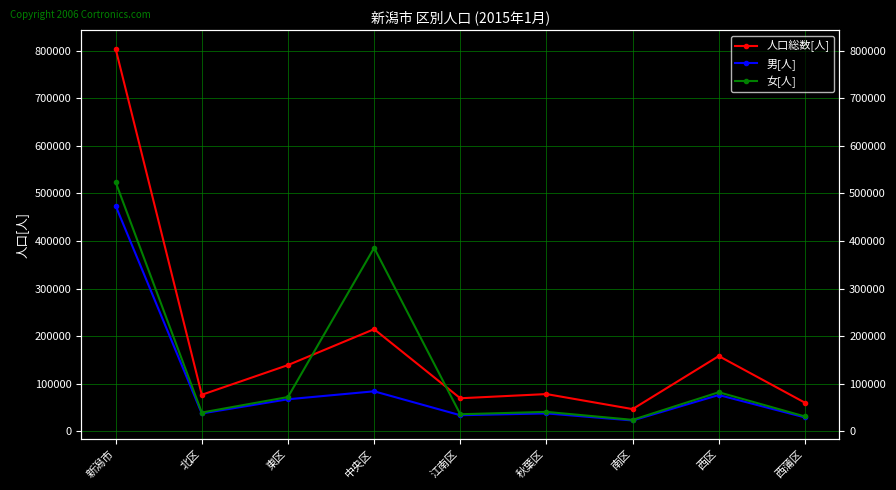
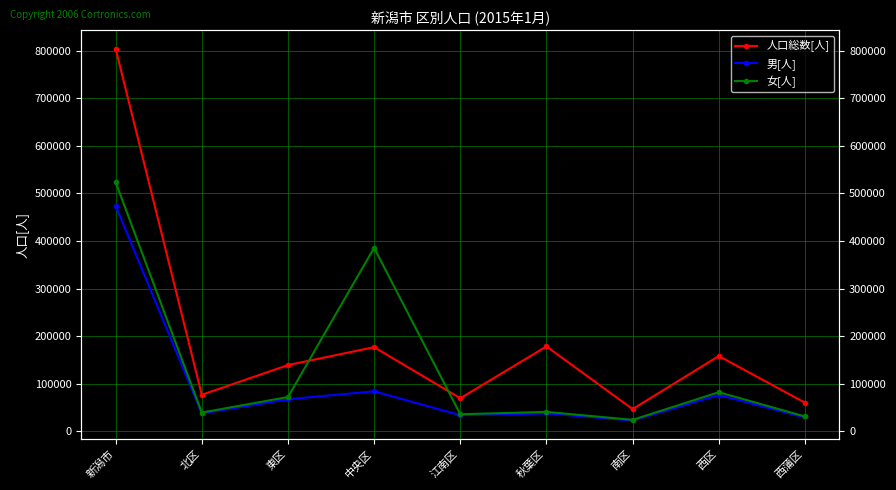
人口総数[人], 中央区: 210000 -> 180000
人口総数[人], 秋葉区: 80000 -> 180000
